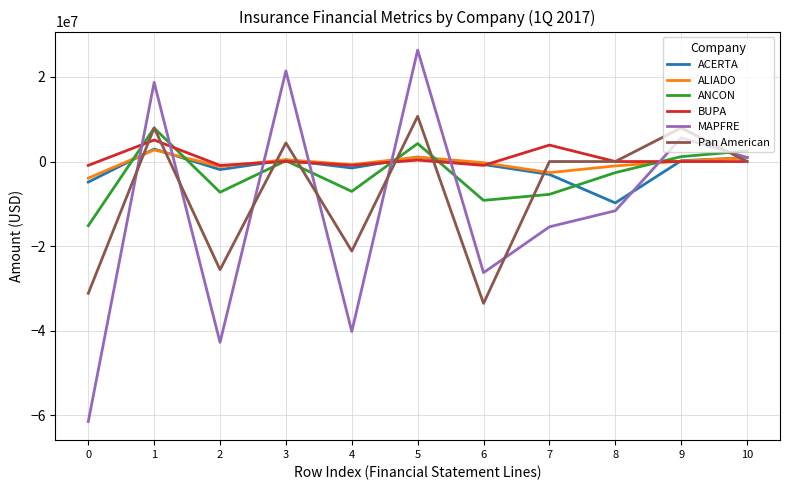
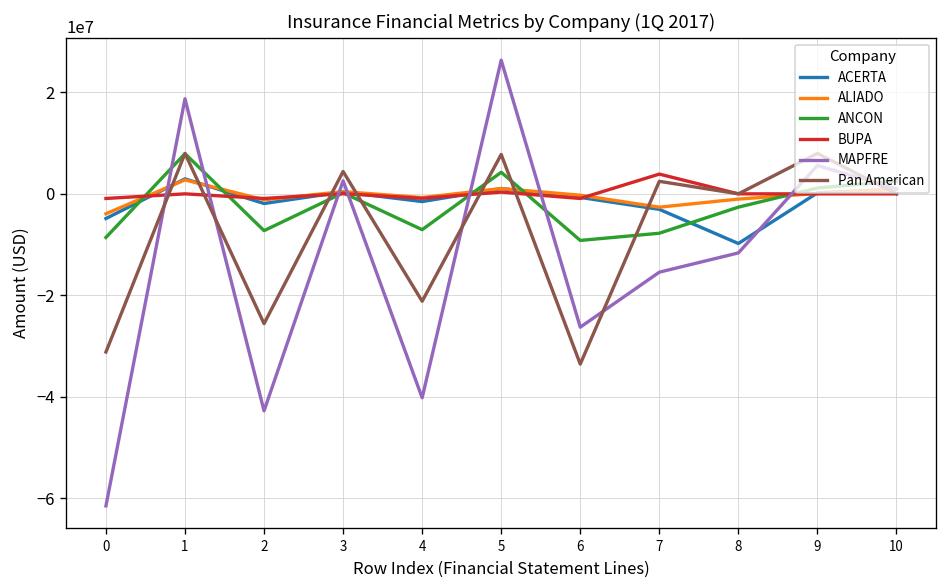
ANCON, 0: -15000000 -> -9000000
BUPA, 1: 5000000 -> 0
MAPFRE, 3: 21000000 -> 3000000
Pan American, 5: 11000000 -> 8000000
Pan American, 7: 0 -> 2000000
